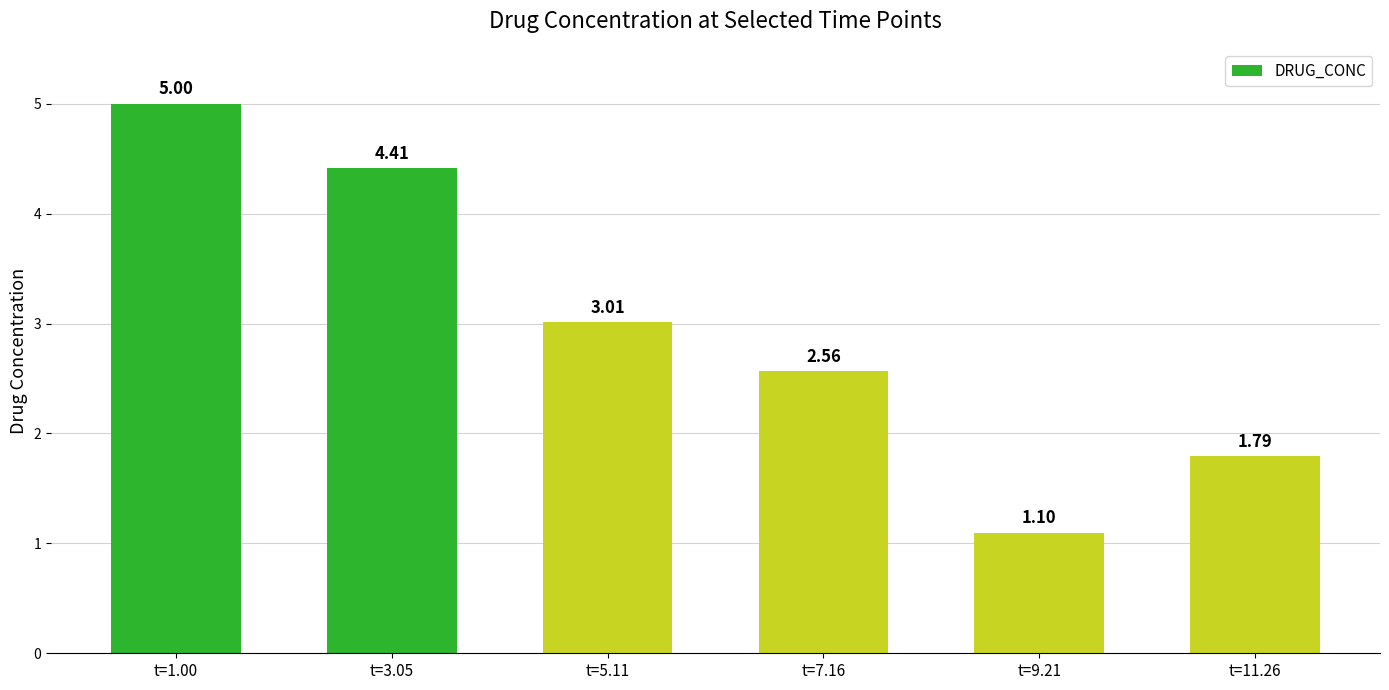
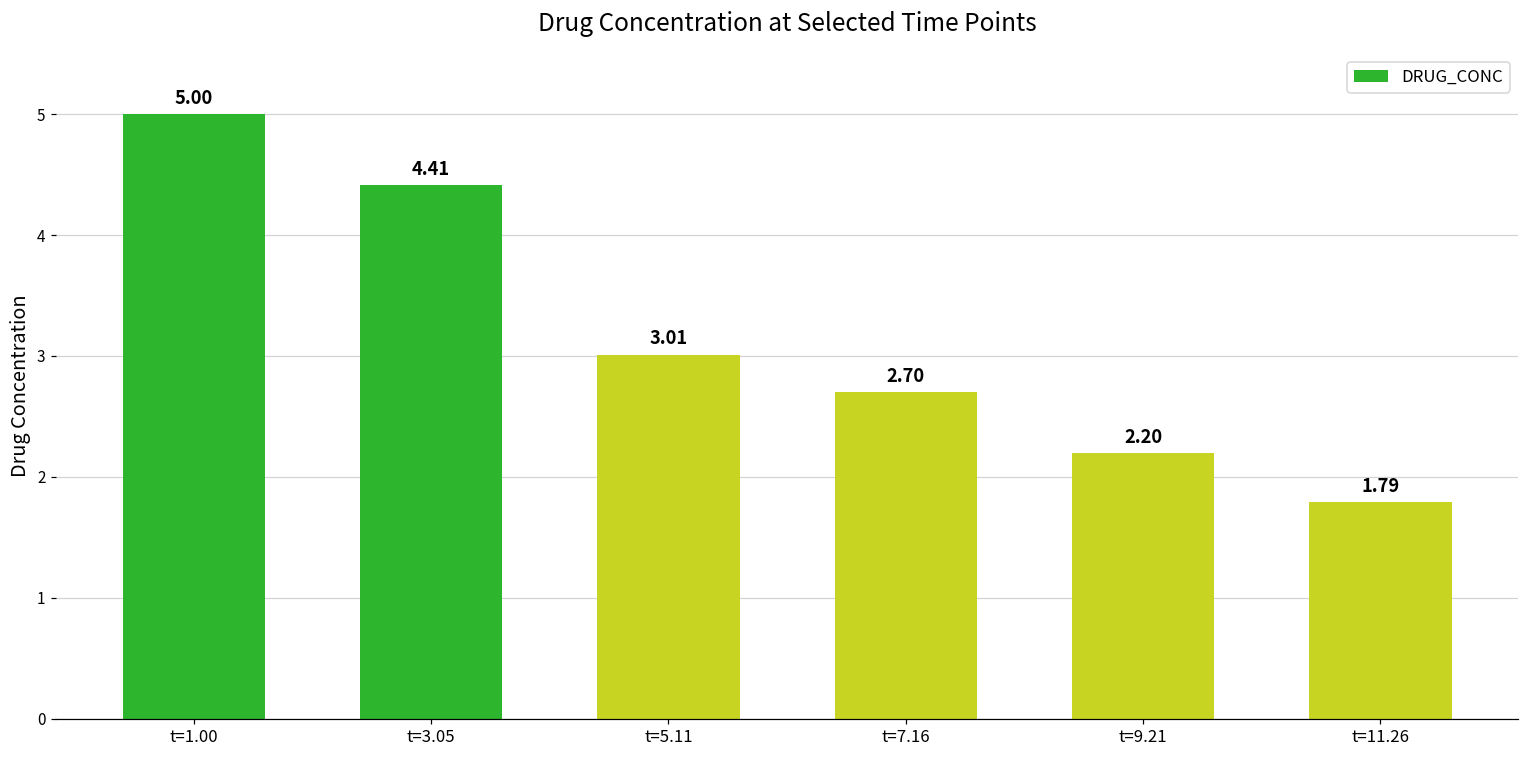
t=7.16: 2.56 -> 2.70
t=9.21: 1.10 -> 2.20
